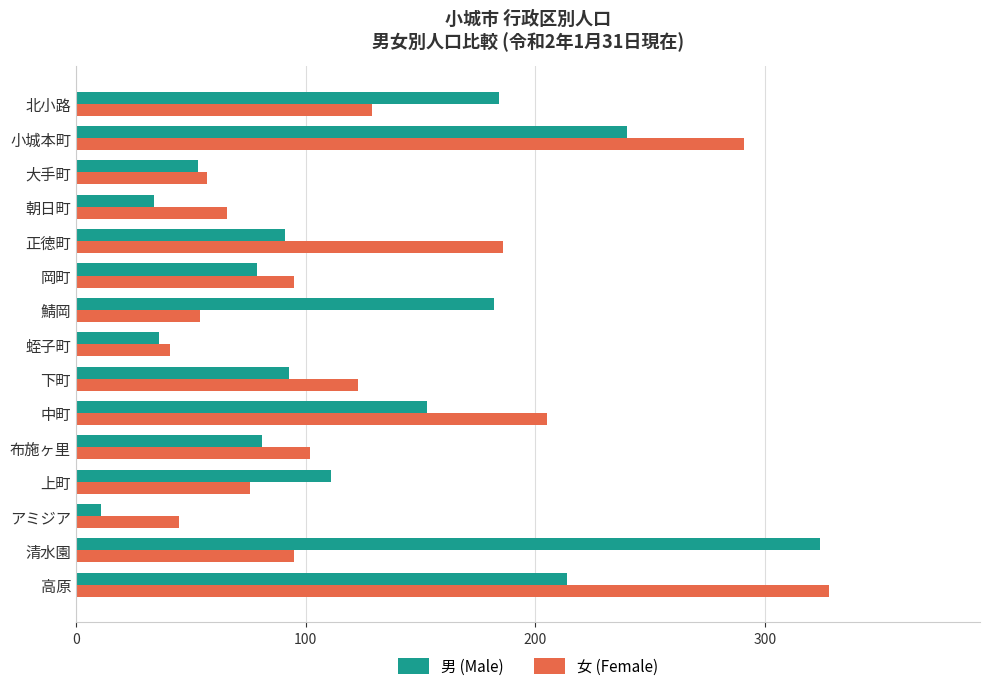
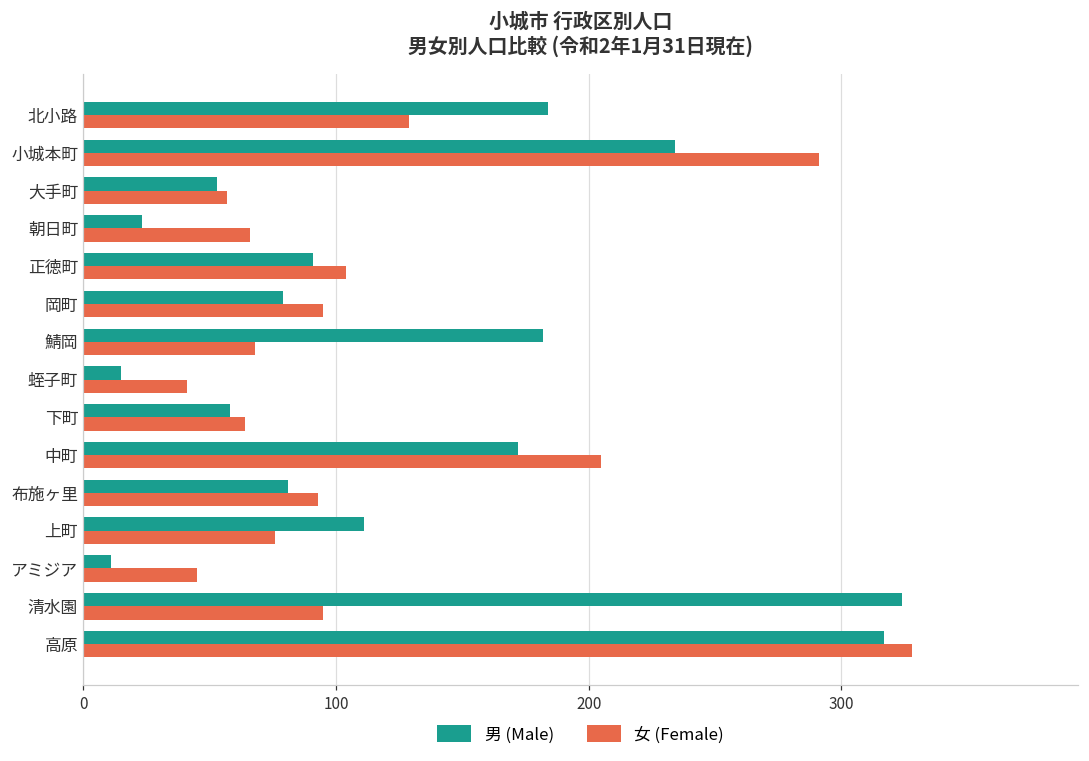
男 (Male), 小城本町: 240 -> 234
男 (Male), 朝日町: 34 -> 23
女 (Female), 正徳町: 186 -> 104
女 (Female), 鯖岡: 54 -> 68
男 (Male), 蛭子町: 36 -> 15
男 (Male), 下町: 93 -> 58
女 (Female), 下町: 123 -> 64
男 (Male), 中町: 153 -> 172
女 (Female), 布施ヶ里: 102 -> 93
男 (Male), 高原: 214 -> 317
